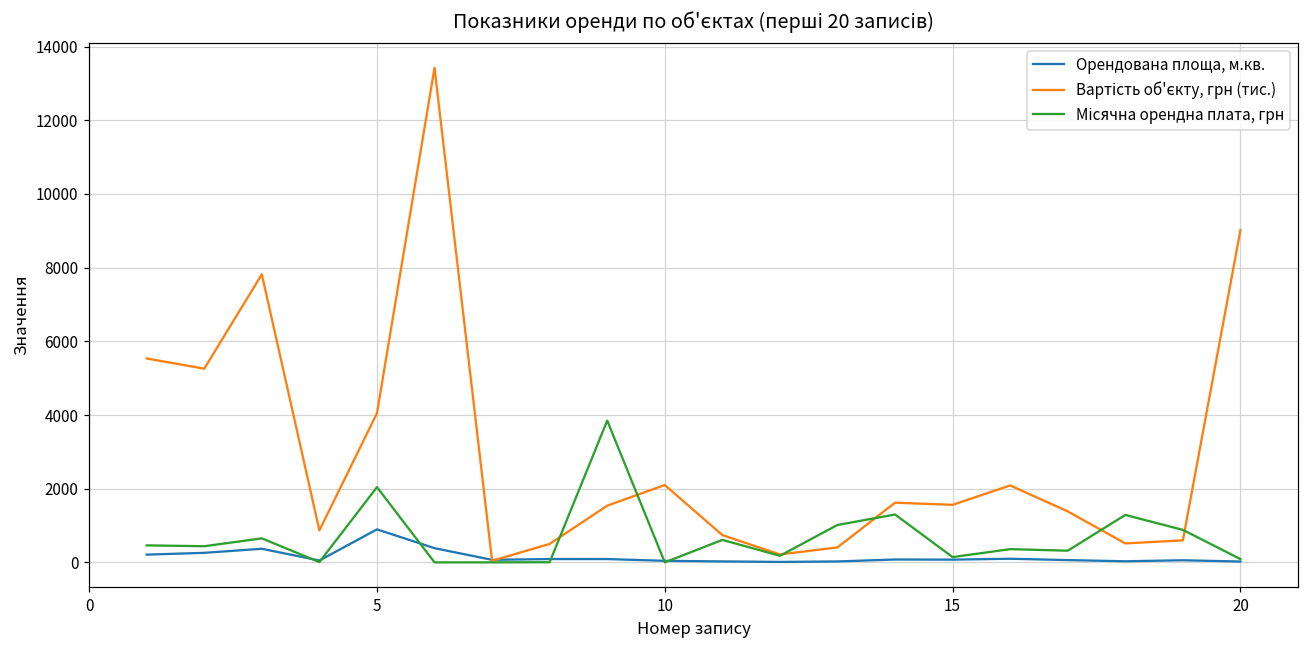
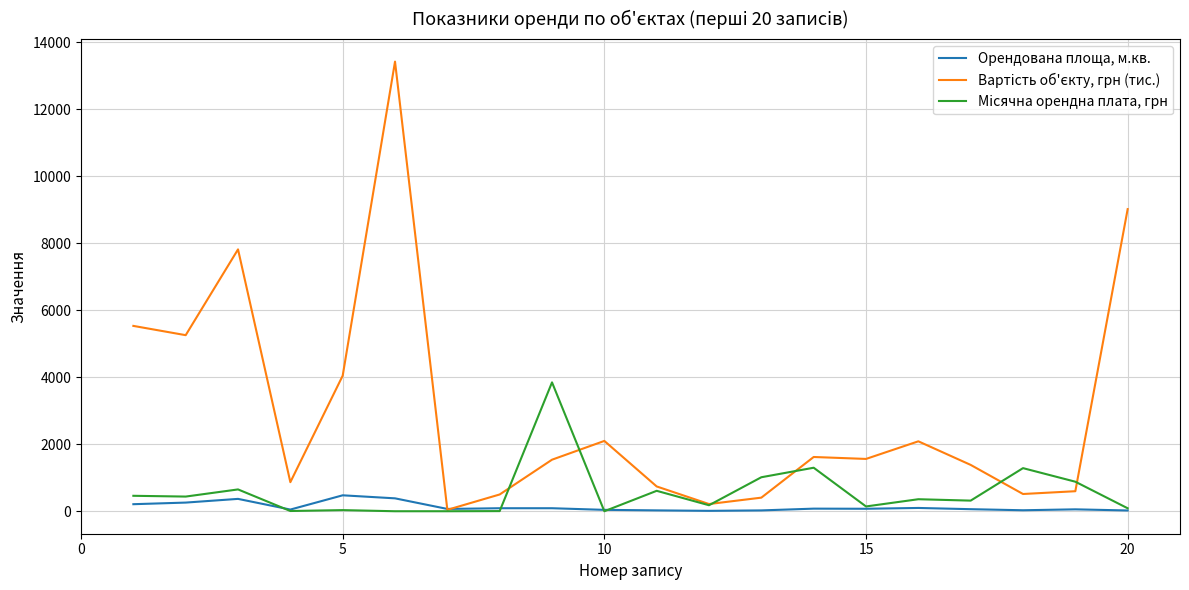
Орендована площа, м.кв., 5: 900 -> 500
Місячна орендна плата, грн, 5: 2000 -> 0
